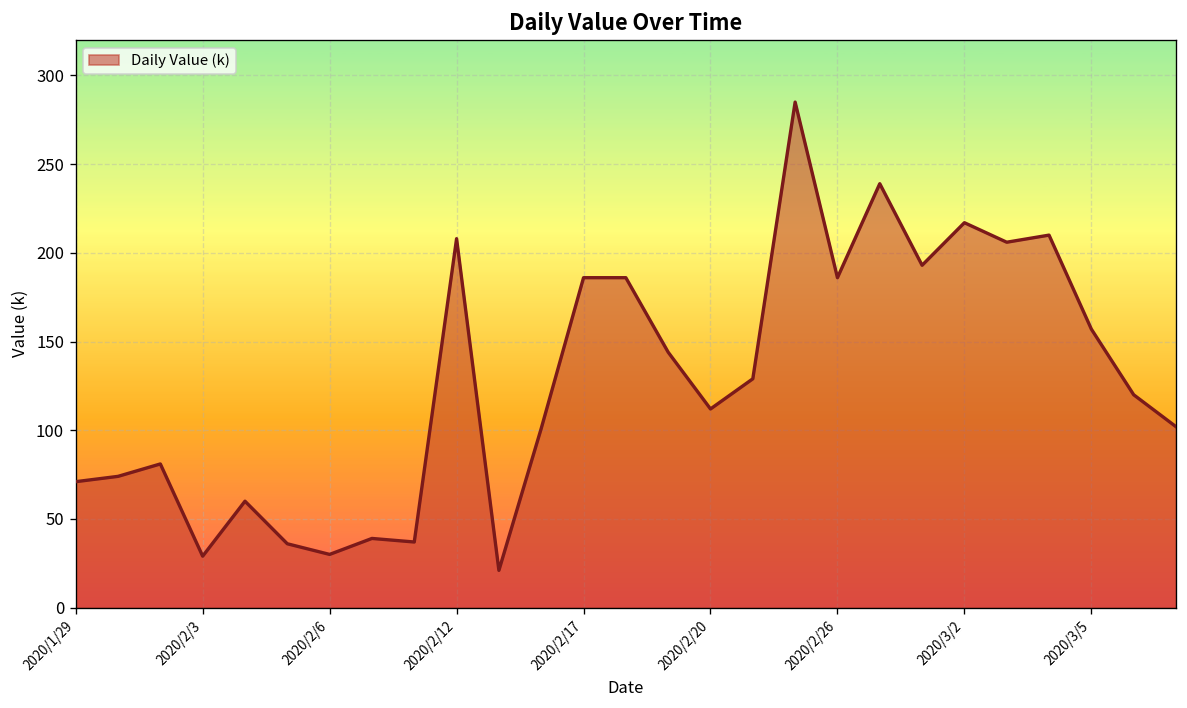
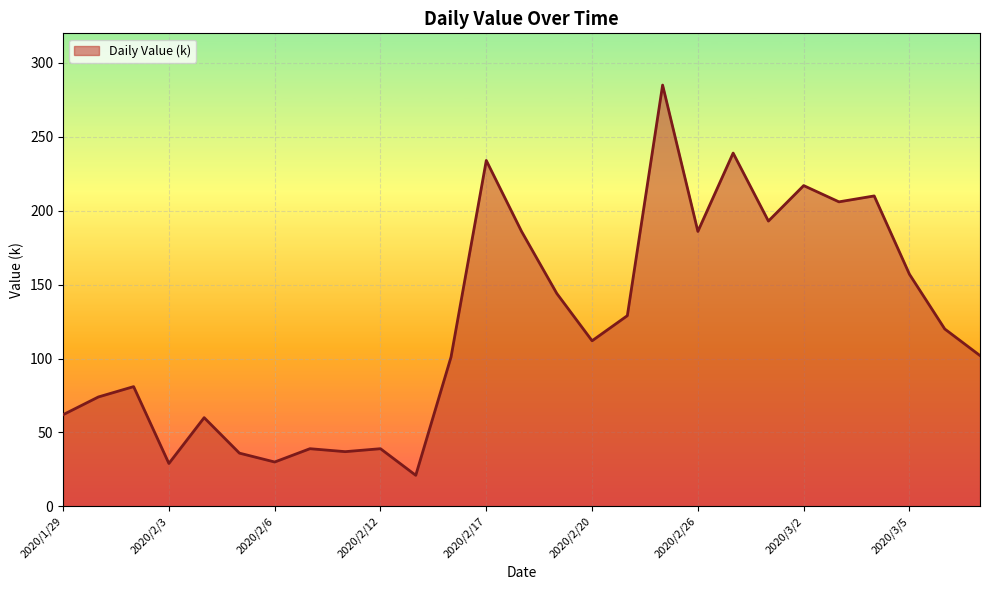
2020/1/29: 71 -> 62
2020/2/12: 208 -> 39
2020/2/17: 186 -> 234
